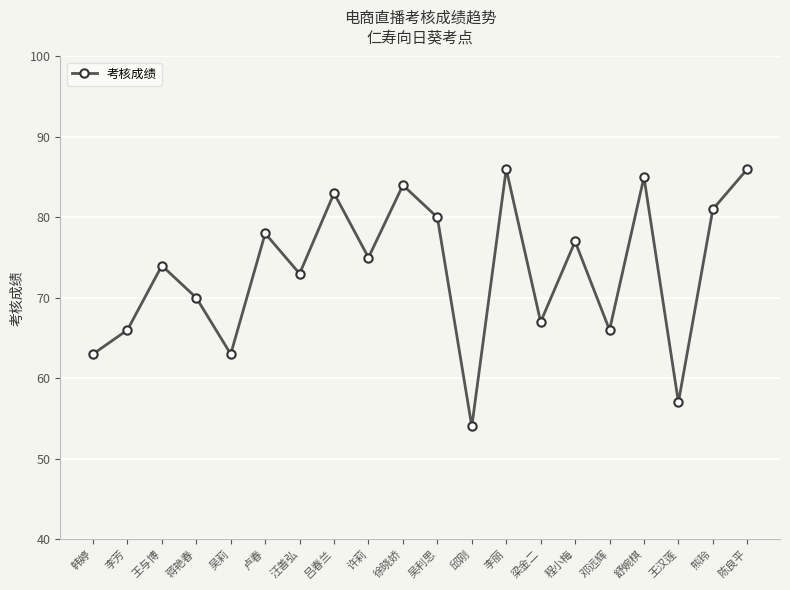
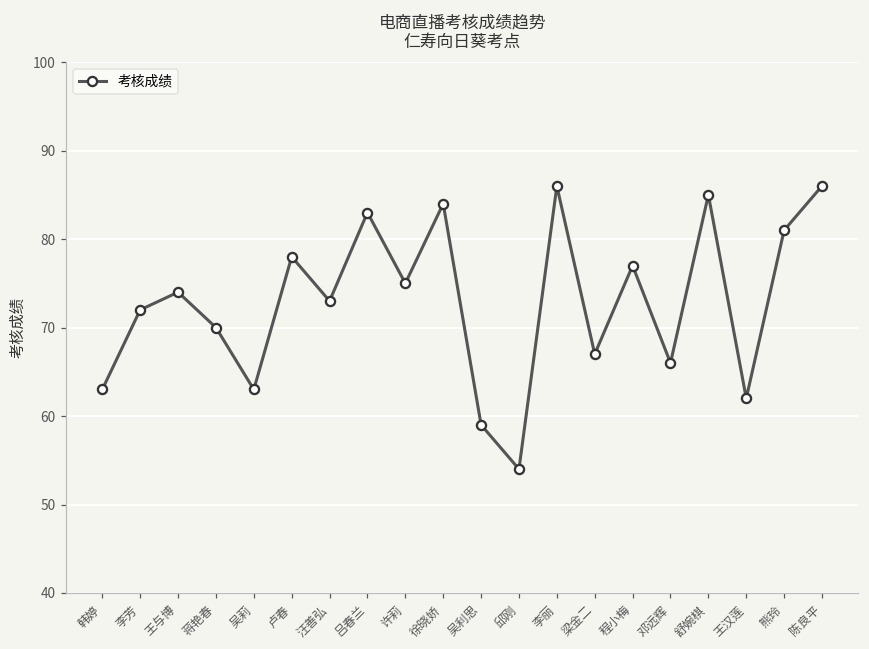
李芳: 66 -> 72
吴利思: 80 -> 59
王汉莲: 57 -> 62
